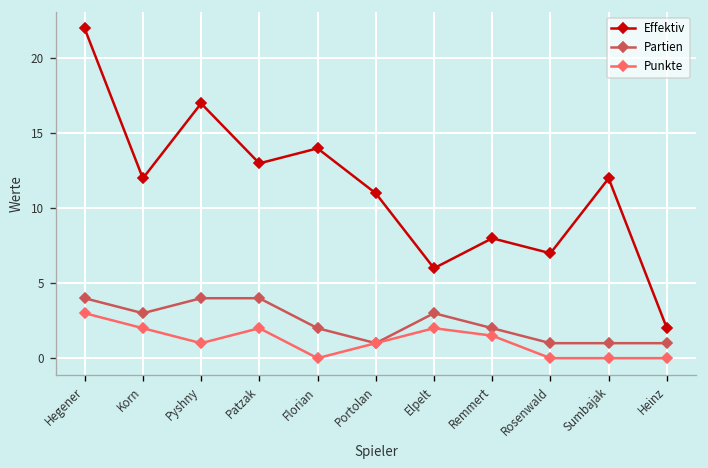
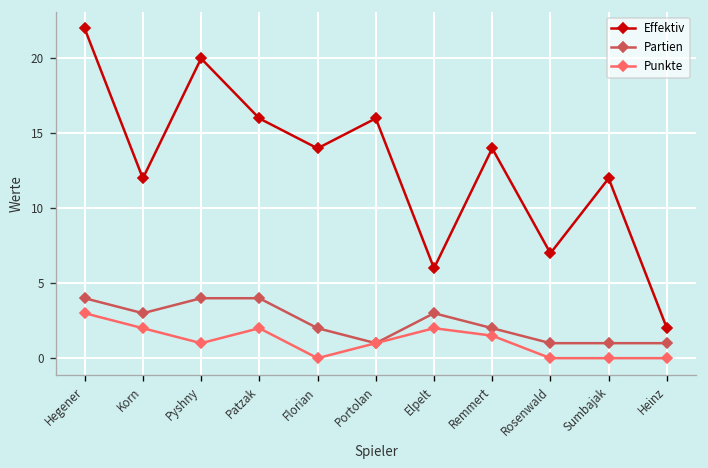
Effektiv, Pyshny: 17 -> 20
Effektiv, Patzak: 13 -> 16
Effektiv, Portolan: 11 -> 16
Effektiv, Remmert: 8 -> 14
